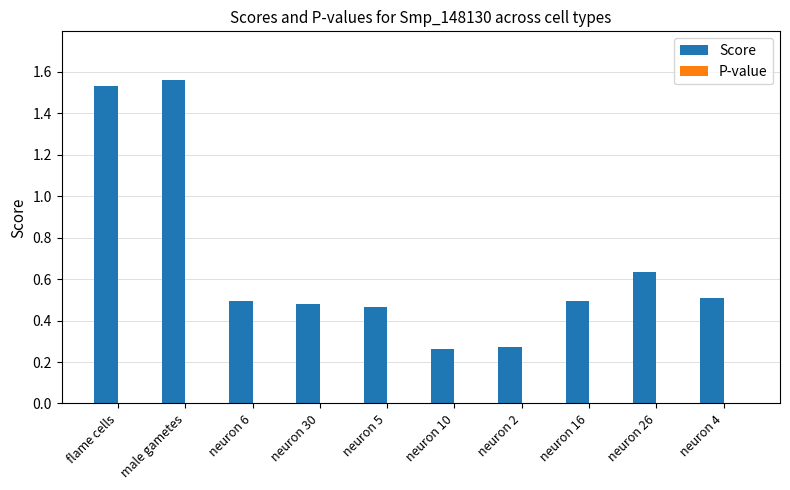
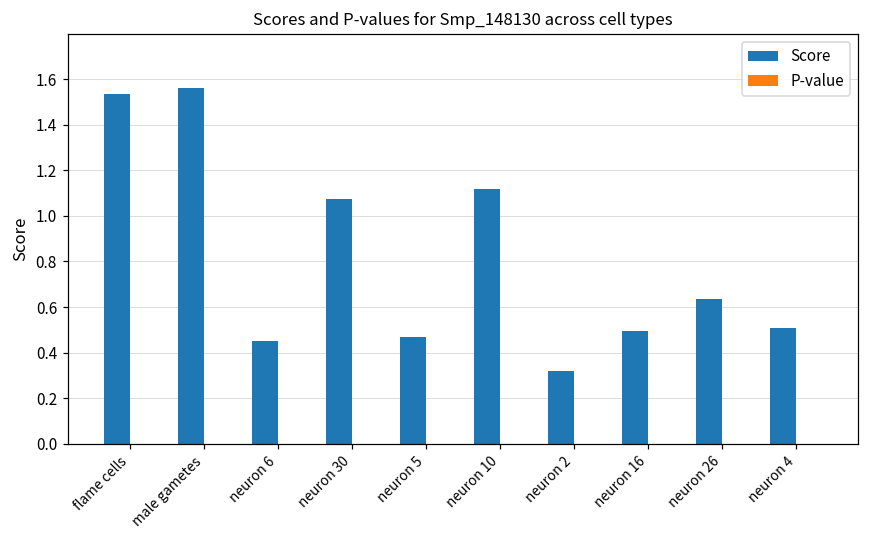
Score, neuron 6: 0.50 -> 0.45
Score, neuron 30: 0.48 -> 1.07
Score, neuron 10: 0.26 -> 1.12
Score, neuron 2: 0.27 -> 0.32
